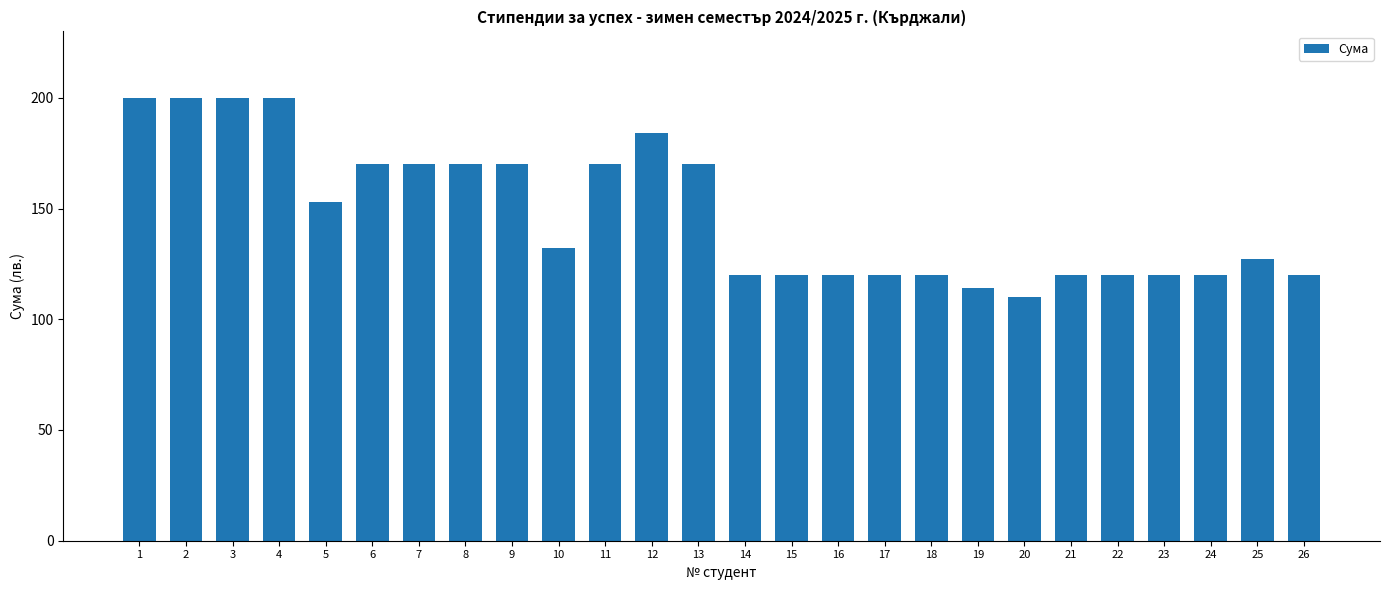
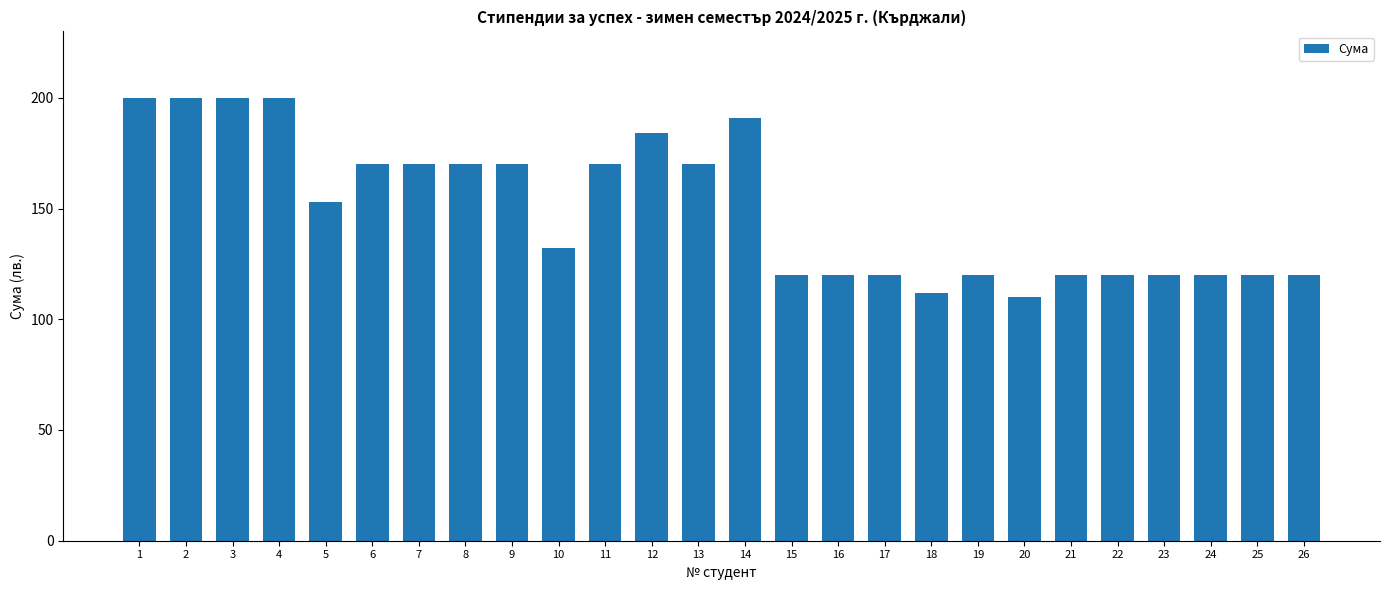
14: 120 -> 191
18: 120 -> 112
19: 114 -> 120
25: 127 -> 120
